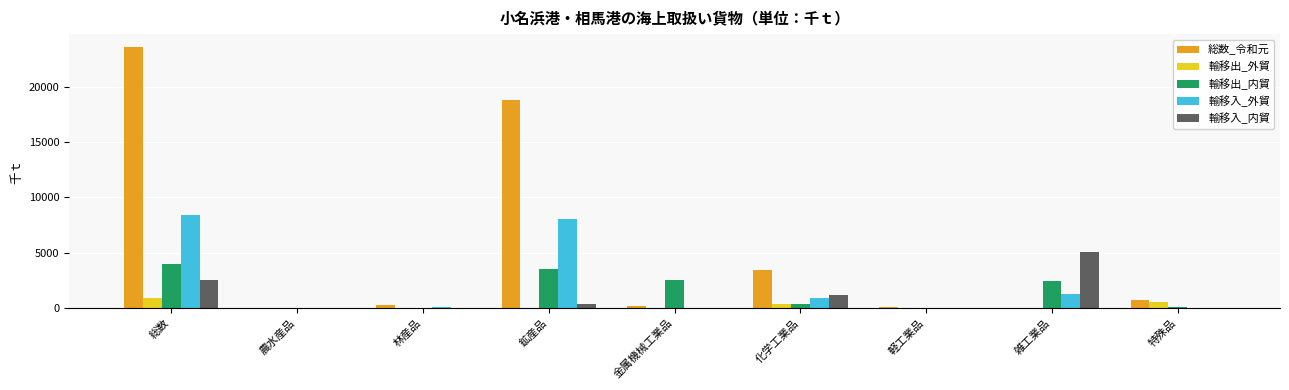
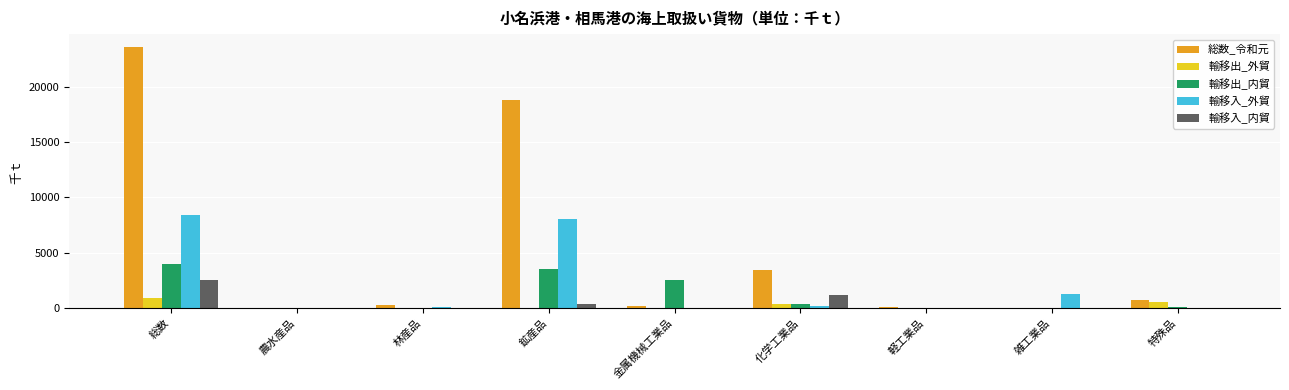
輸移入_外貿, 化学工業品: 900 -> 200
輸移出_内貿, 雑工業品: 2500 -> 0
輸移入_内貿, 雑工業品: 5100 -> 0
